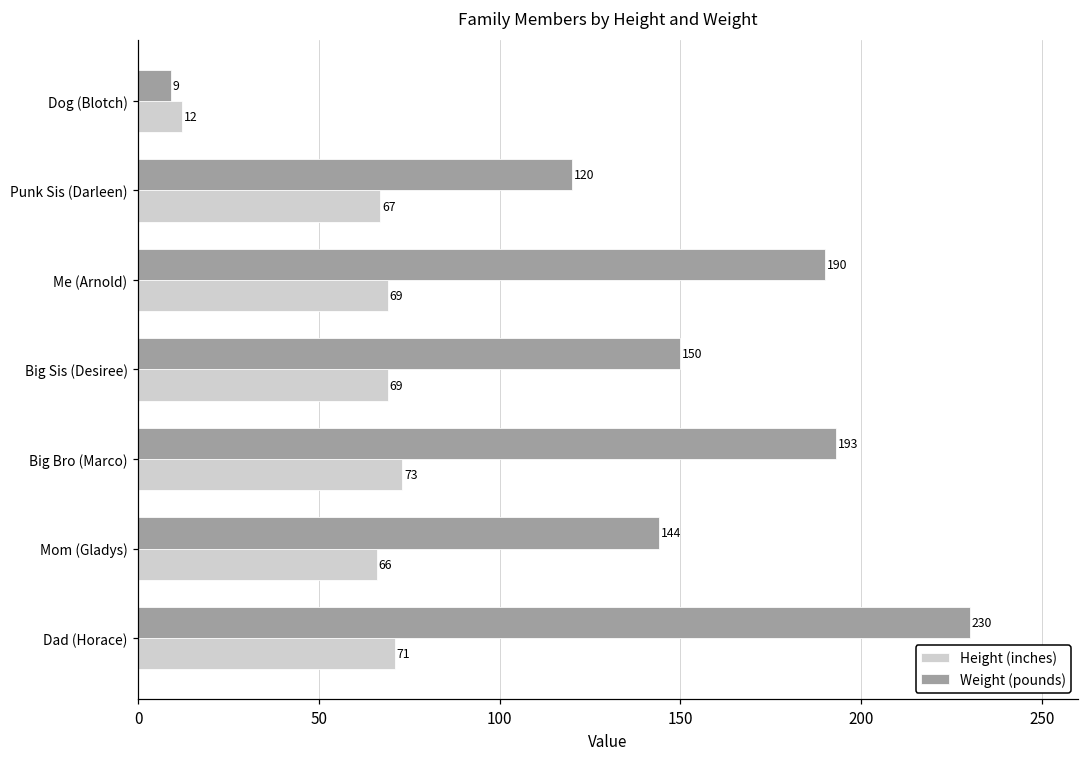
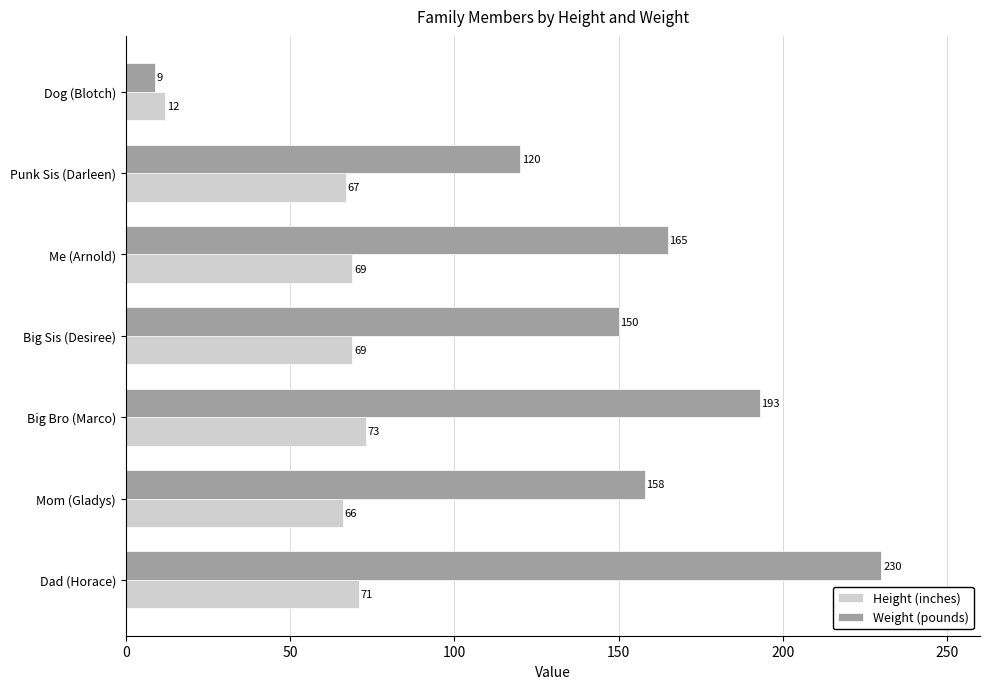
Weight (pounds), Me (Arnold): 190 -> 165
Weight (pounds), Mom (Gladys): 144 -> 158
